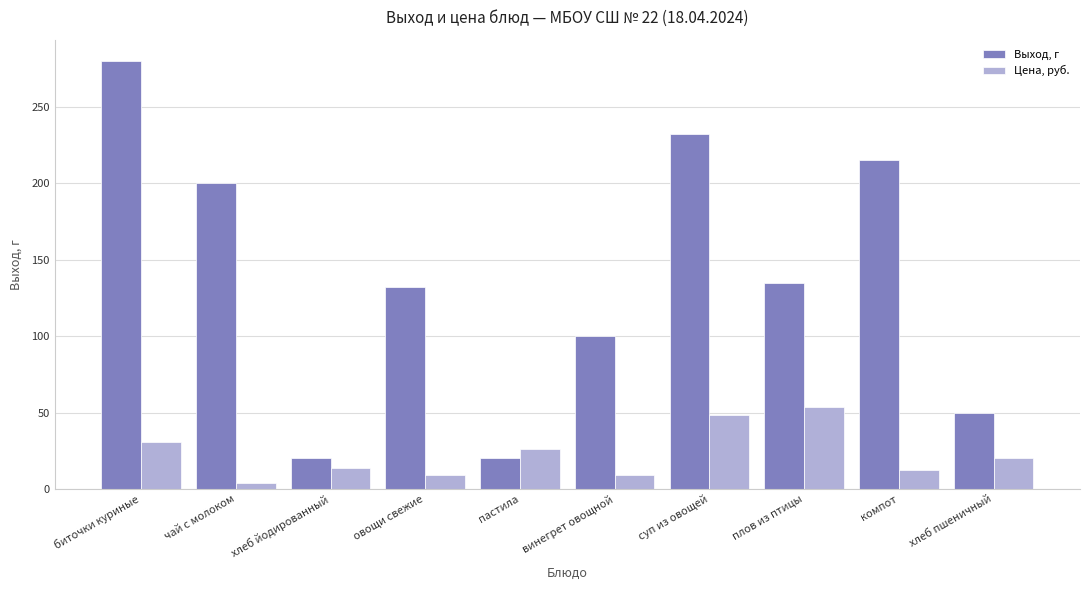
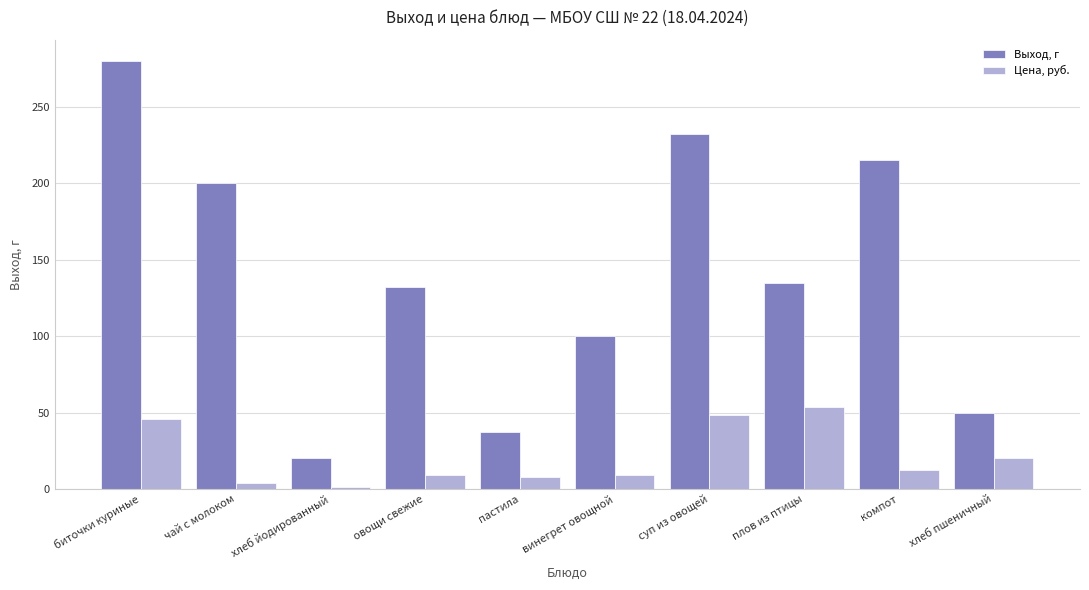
Цена, руб., биточки куриные: 31 -> 46
Цена, руб., хлеб йодированный: 14 -> 1
Выход, г, пастила: 20 -> 37
Цена, руб., пастила: 26 -> 8
